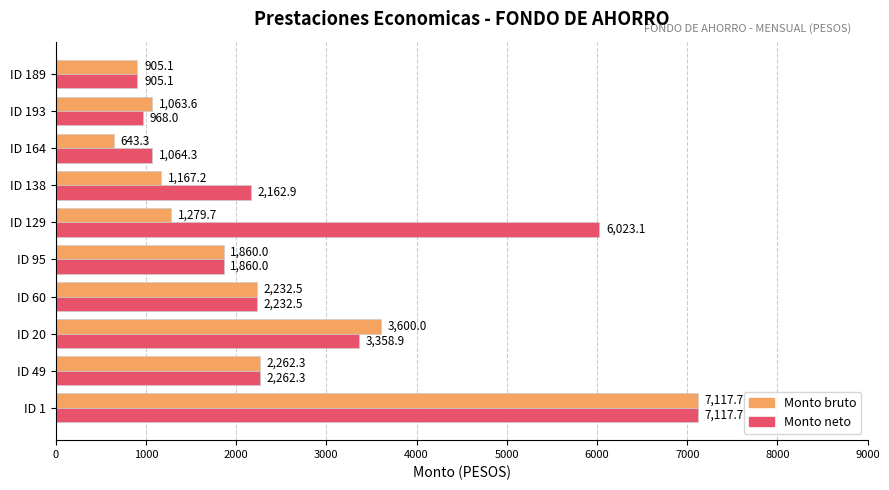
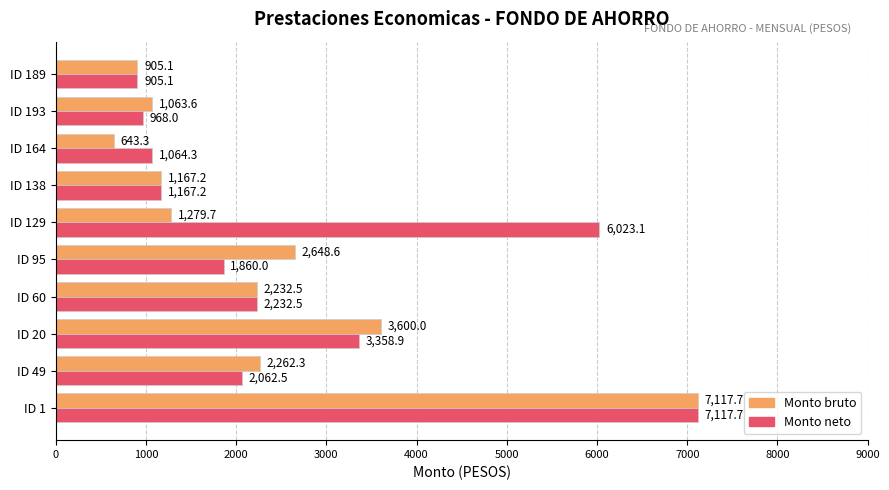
Monto neto, ID 138: 2,162.9 -> 1,167.2
Monto bruto, ID 95: 1,860.0 -> 2,648.6
Monto neto, ID 49: 2,262.3 -> 2,062.5
